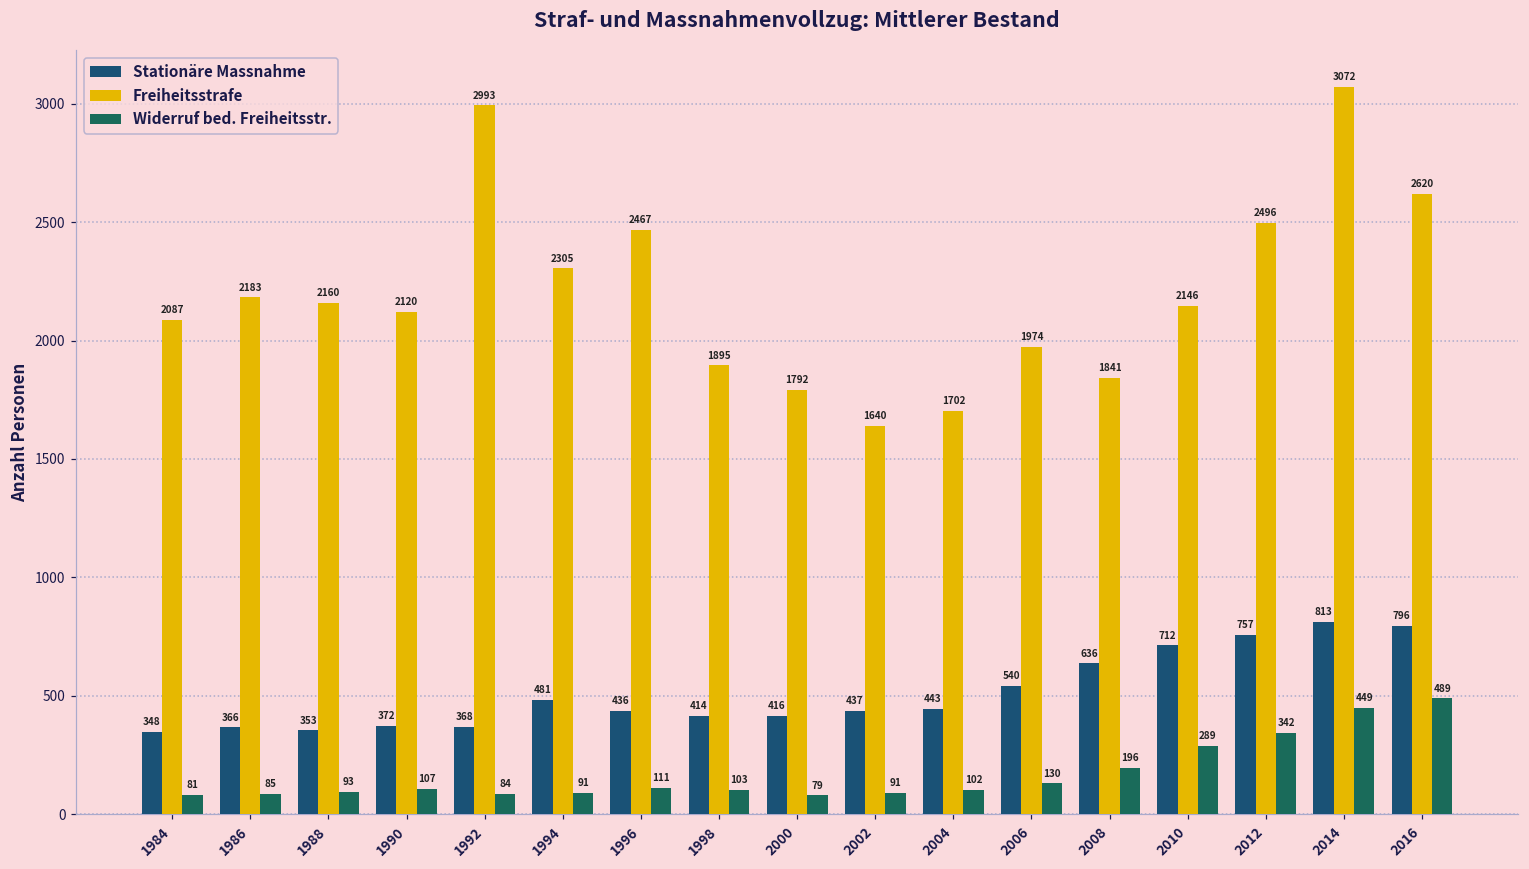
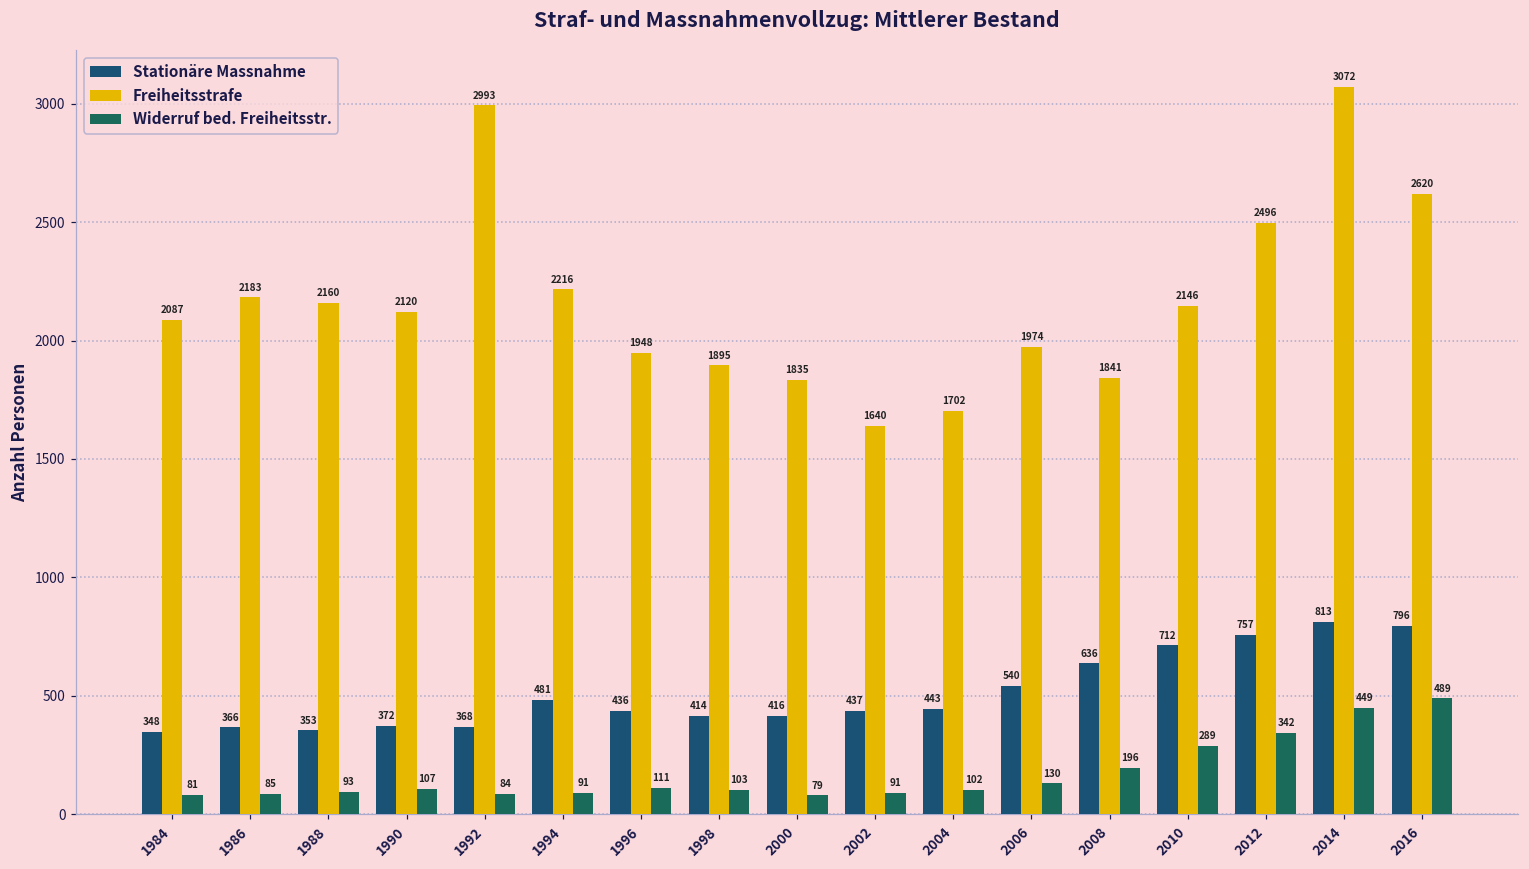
Freiheitsstrafe, 1994: 2305 -> 2216
Freiheitsstrafe, 1996: 2467 -> 1948
Freiheitsstrafe, 2000: 1792 -> 1835
